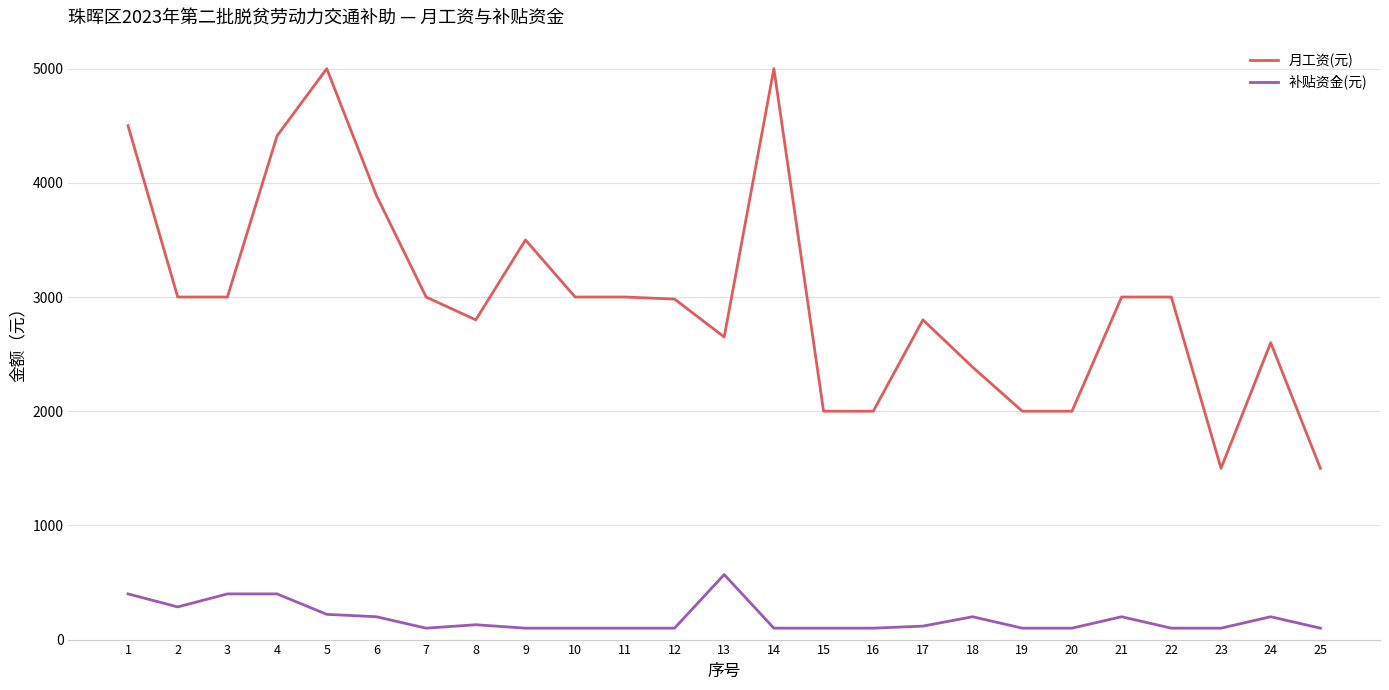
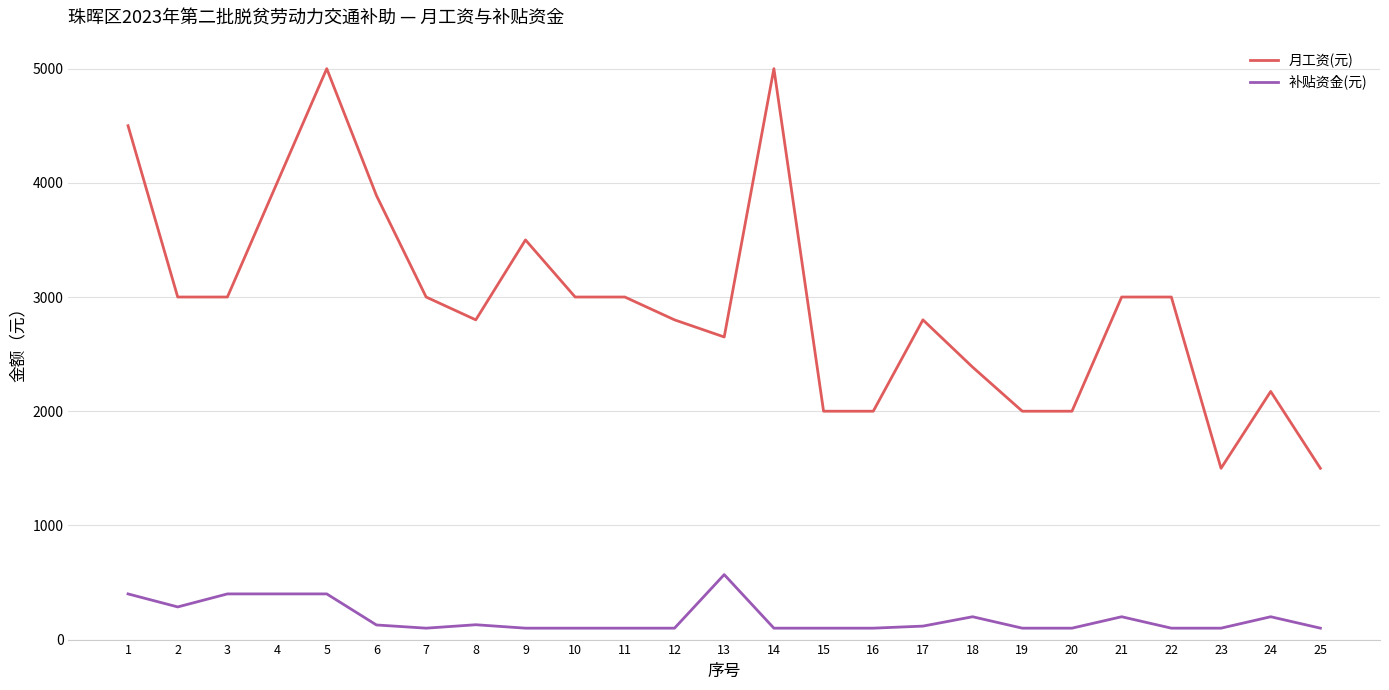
月工资(元), 4: 4410 -> 4000
补贴资金(元), 5: 220 -> 400
补贴资金(元), 6: 200 -> 130
月工资(元), 12: 2980 -> 2800
月工资(元), 24: 2600 -> 2170
